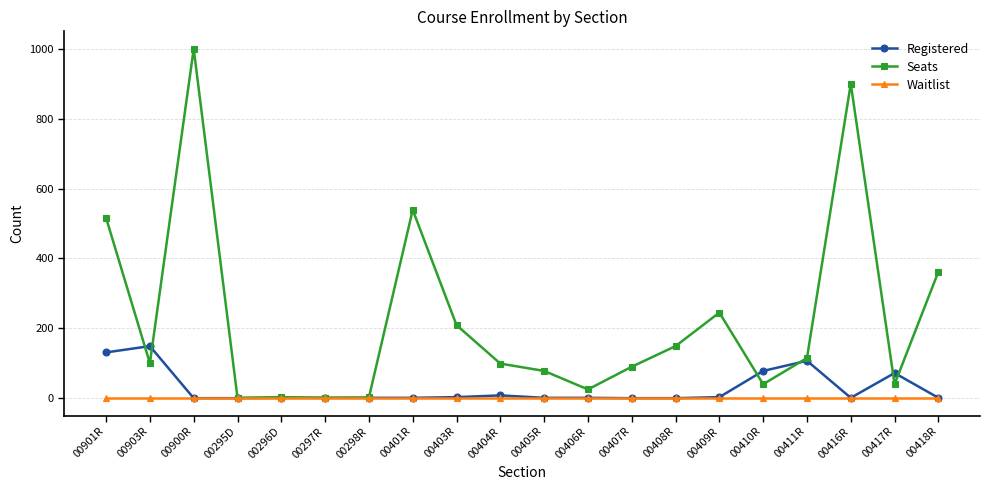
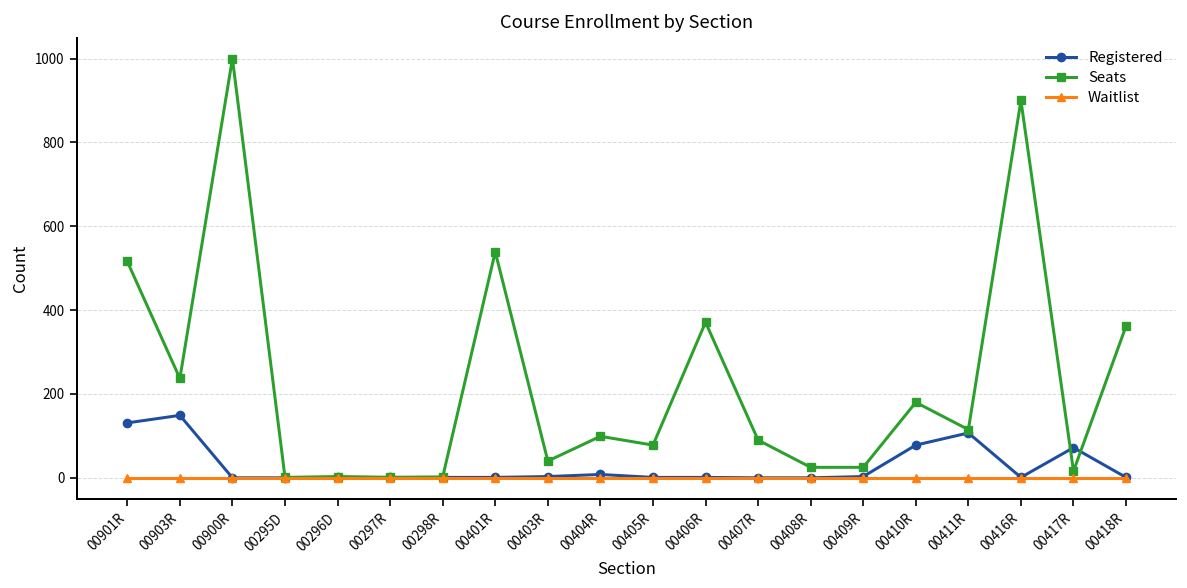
Seats, 00903R: 100 -> 240
Seats, 00403R: 210 -> 40
Seats, 00406R: 30 -> 370
Seats, 00408R: 150 -> 30
Seats, 00409R: 250 -> 30
Seats, 00410R: 40 -> 180
Seats, 00417R: 40 -> 20
